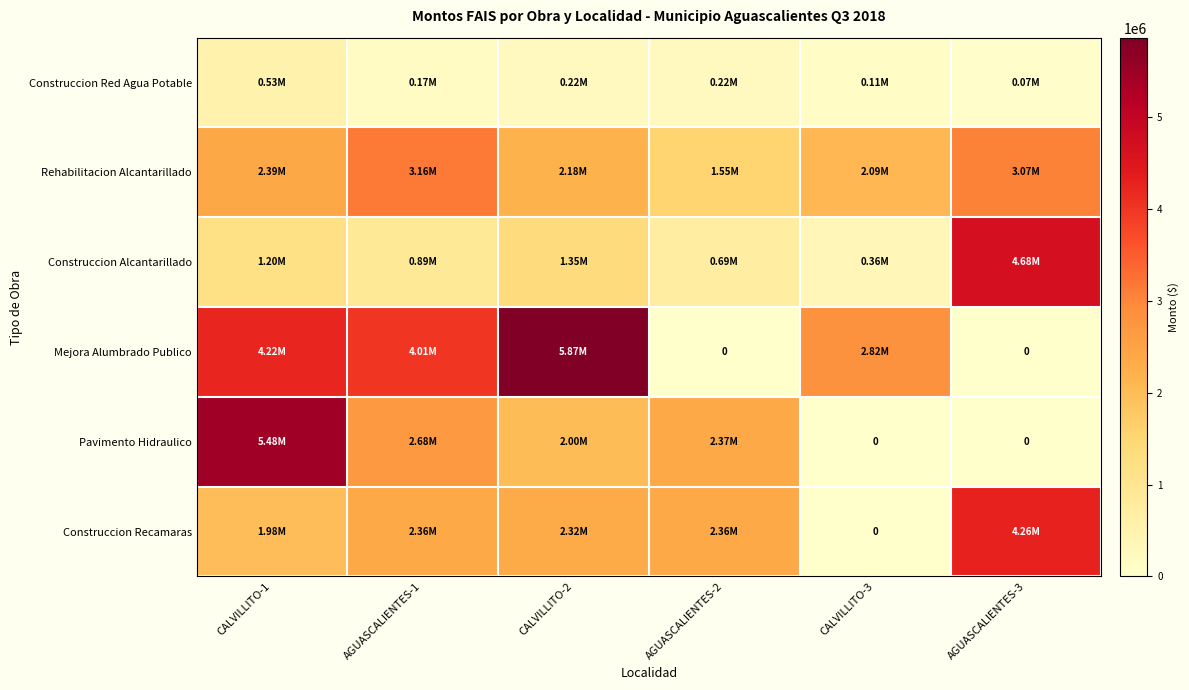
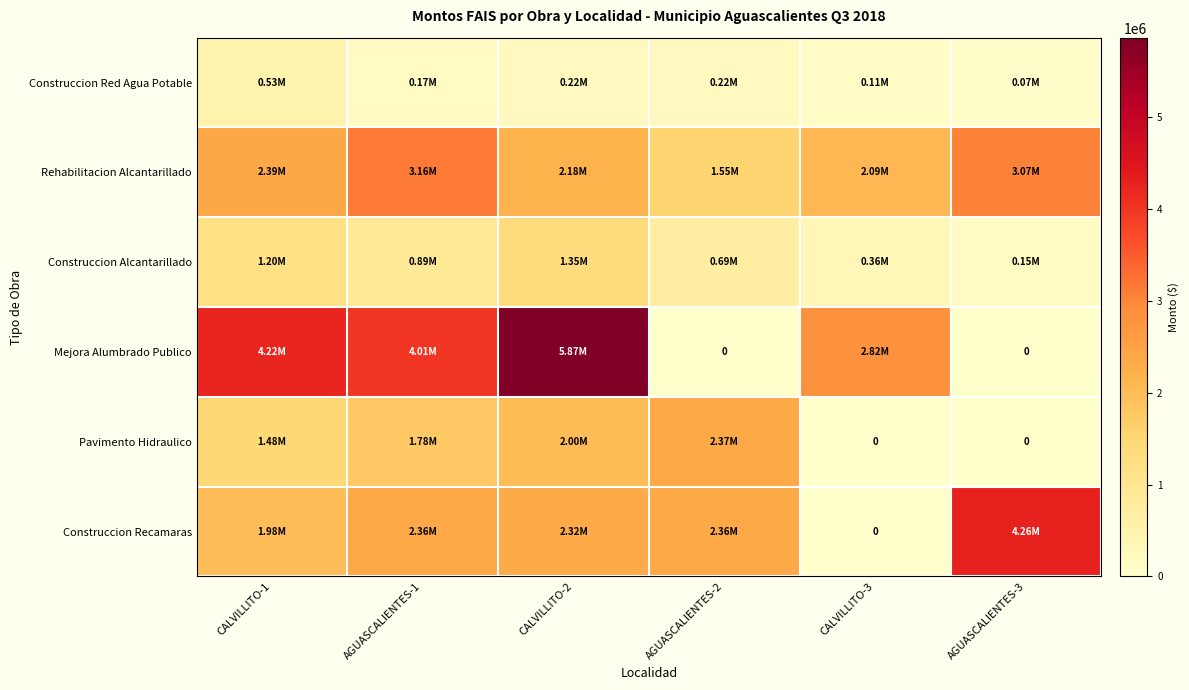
Construccion Alcantarillado, AGUASCALIENTES-3: 4.68M -> 0.15M
Pavimento Hidraulico, CALVILLITO-1: 5.48M -> 1.48M
Pavimento Hidraulico, AGUASCALIENTES-1: 2.68M -> 1.78M
